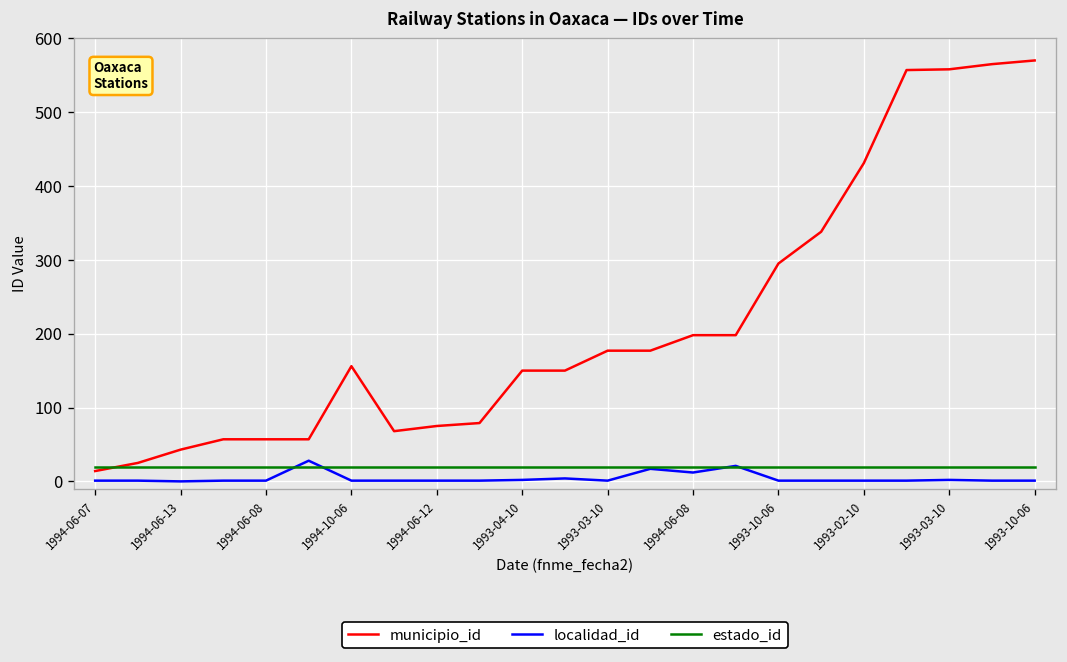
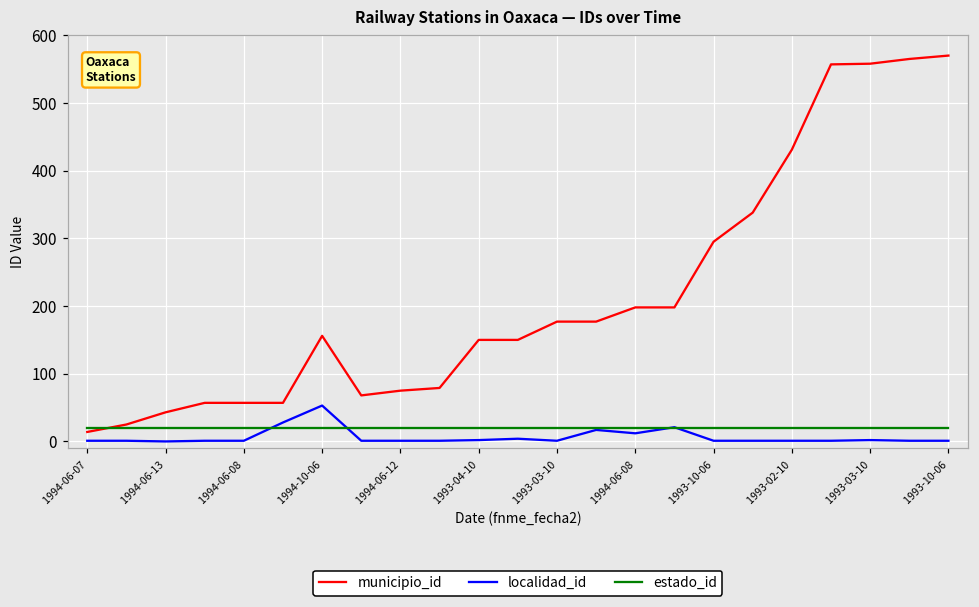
localidad_id, 1994-10-06: 0 -> 50
